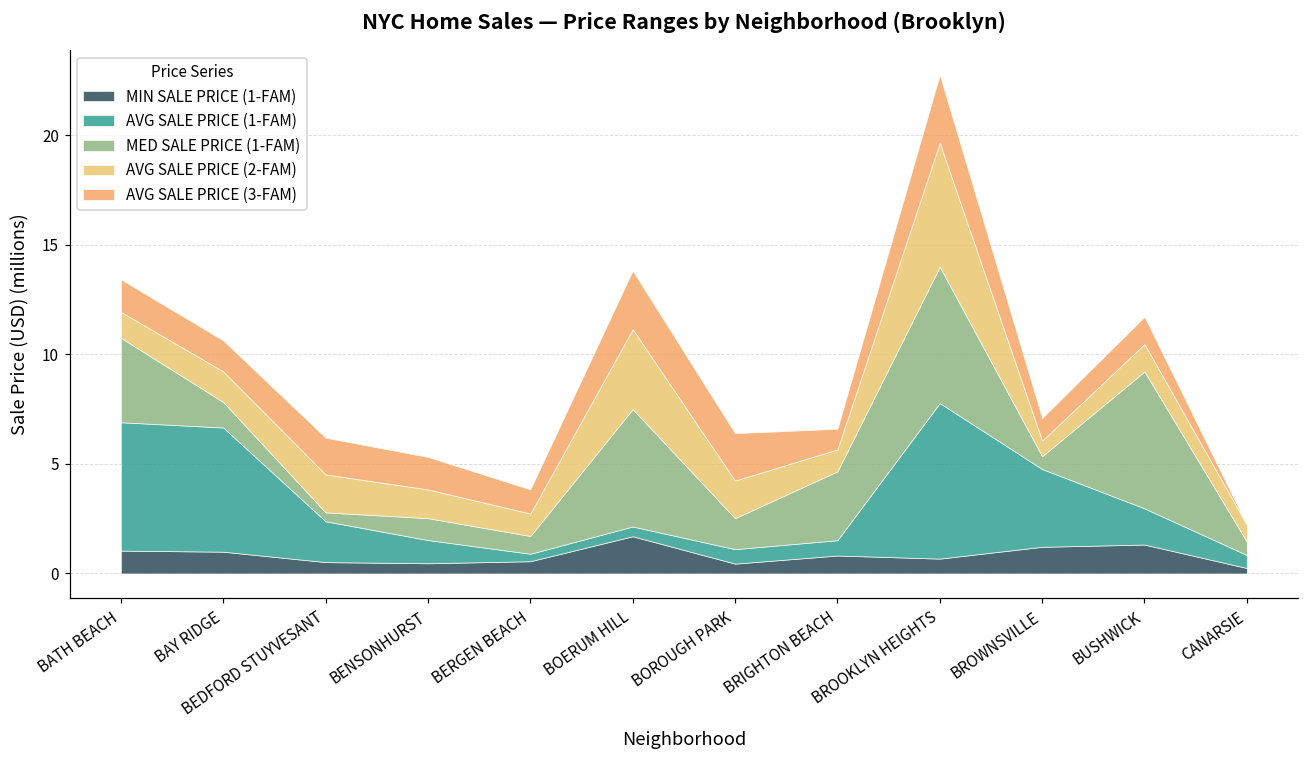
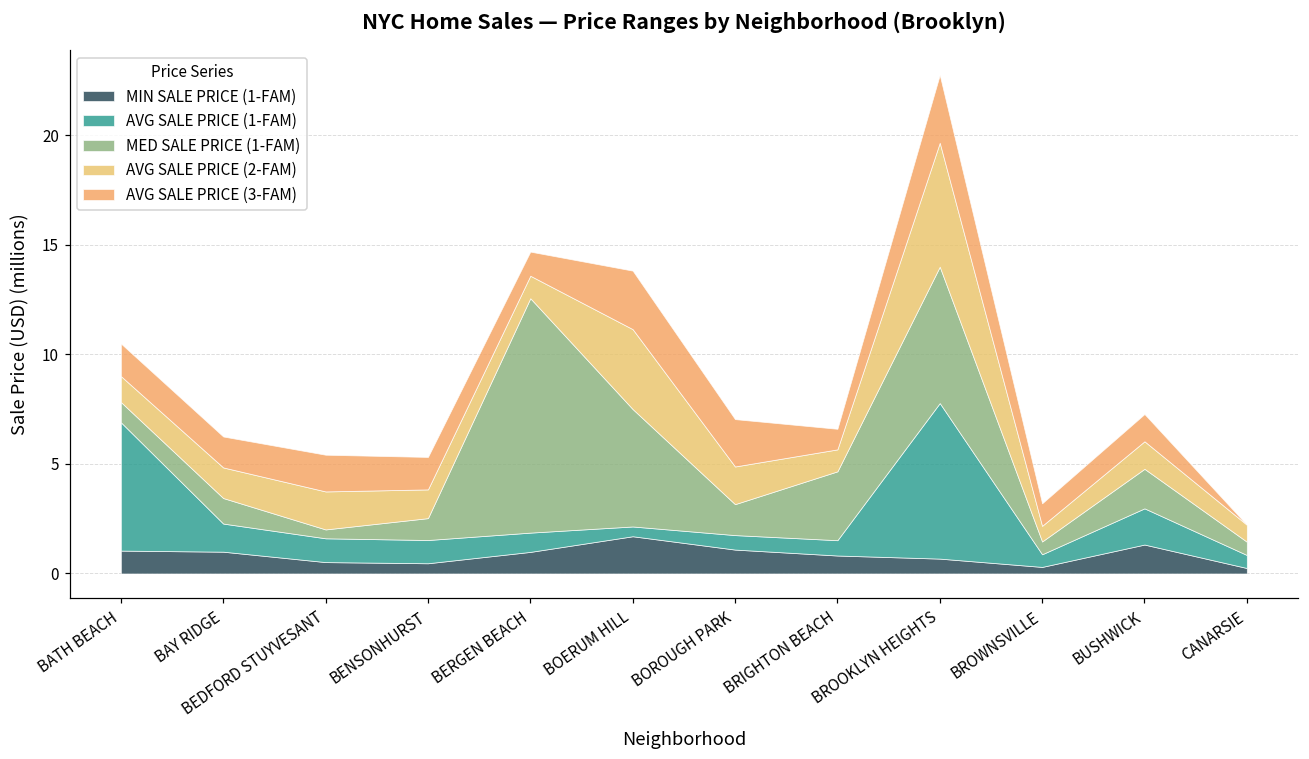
MED SALE PRICE (1-FAM), BATH BEACH: 3.9 -> 0.9
AVG SALE PRICE (1-FAM), BAY RIDGE: 5.7 -> 1.3
AVG SALE PRICE (1-FAM), BEDFORD STUYVESANT: 1.9 -> 1.1
MIN SALE PRICE (1-FAM), BERGEN BEACH: 0.6 -> 1.0
AVG SALE PRICE (1-FAM), BERGEN BEACH: 0.3 -> 0.9
MED SALE PRICE (1-FAM), BERGEN BEACH: 0.8 -> 10.7
MIN SALE PRICE (1-FAM), BOROUGH PARK: 0.5 -> 1.1
MIN SALE PRICE (1-FAM), BROWNSVILLE: 1.2 -> 0.3
AVG SALE PRICE (1-FAM), BROWNSVILLE: 3.6 -> 0.6
MED SALE PRICE (1-FAM), BUSHWICK: 6.2 -> 1.8
